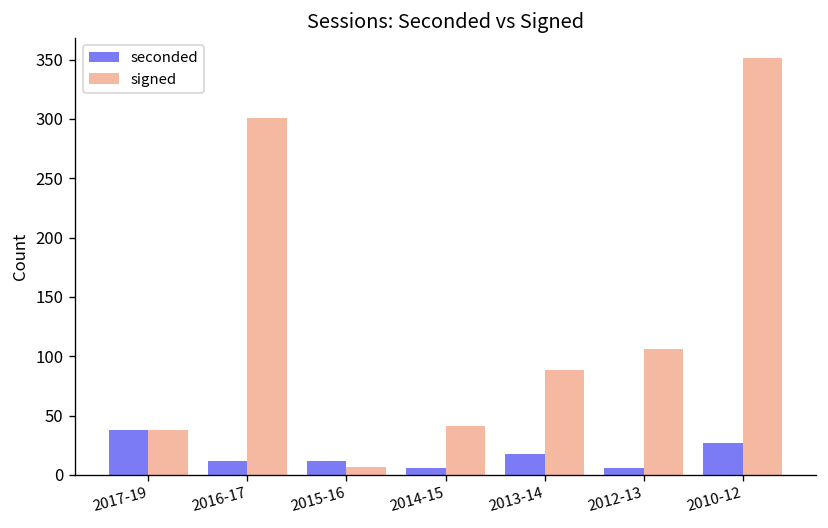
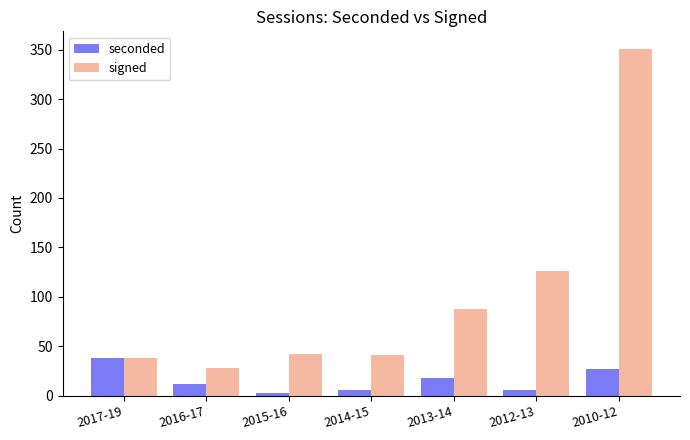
signed, 2016-17: 300 -> 30
seconded, 2015-16: 10 -> 0
signed, 2015-16: 10 -> 40
signed, 2012-13: 110 -> 130
